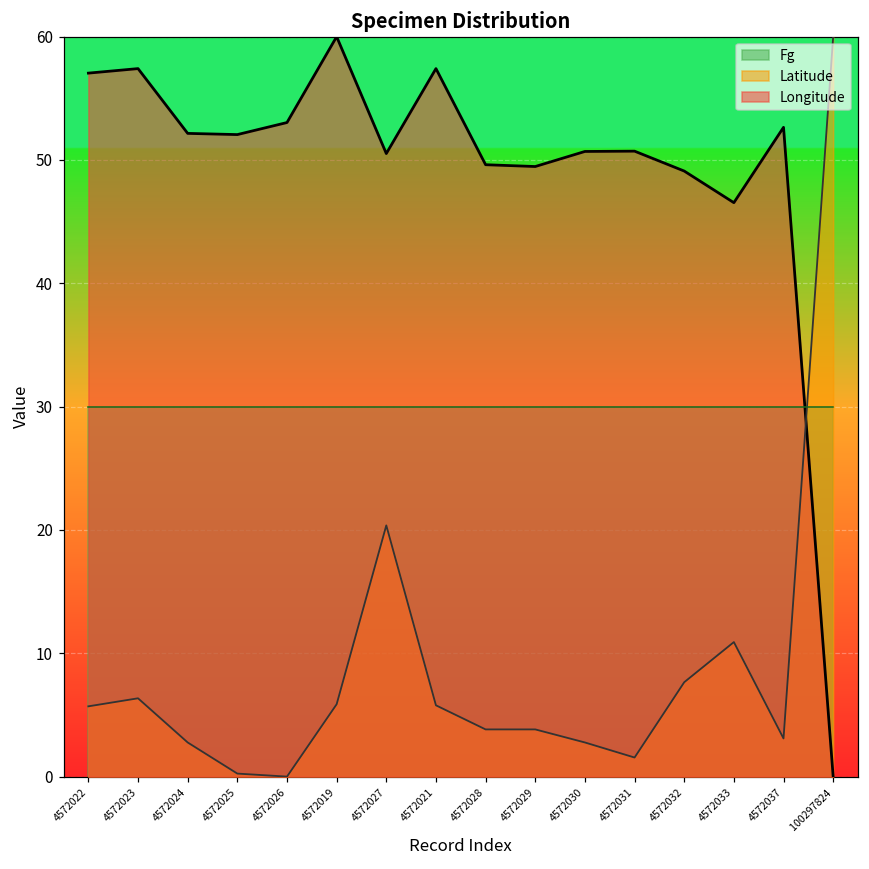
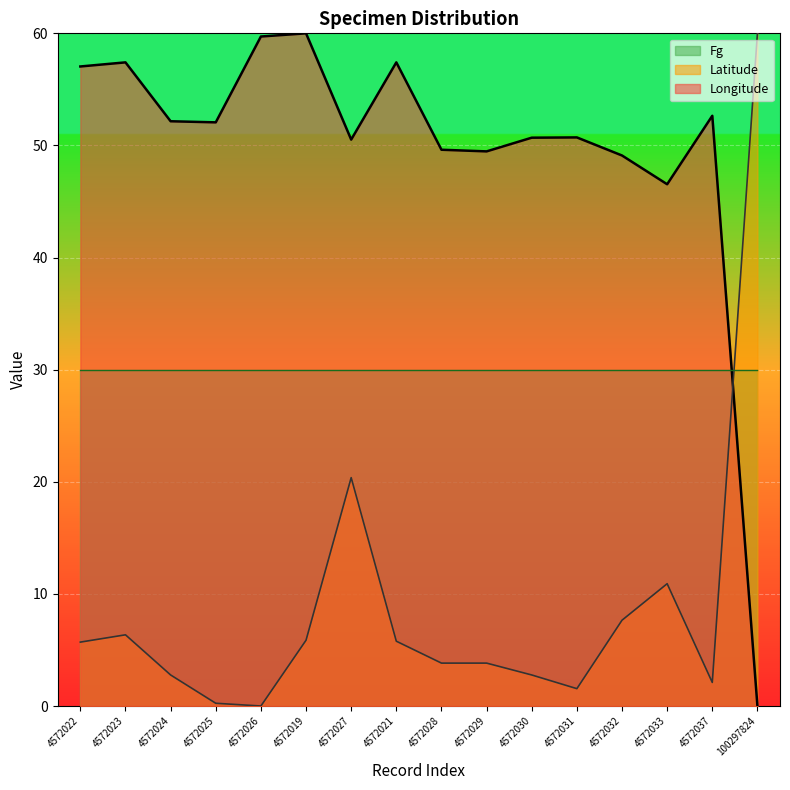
Longitude, 4572026: 53.0 -> 59.7
Latitude, 4572037: 3.1 -> 2.1
